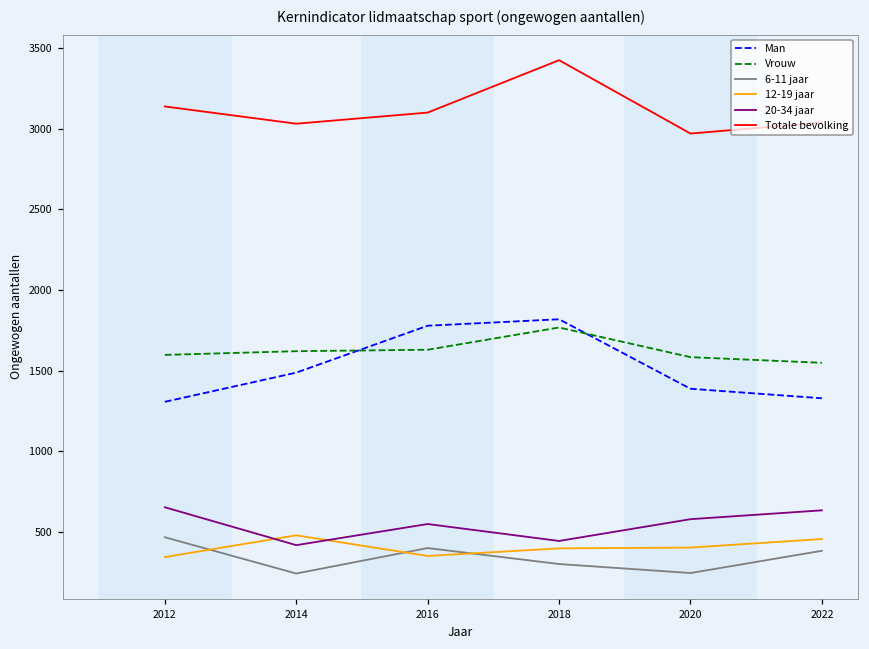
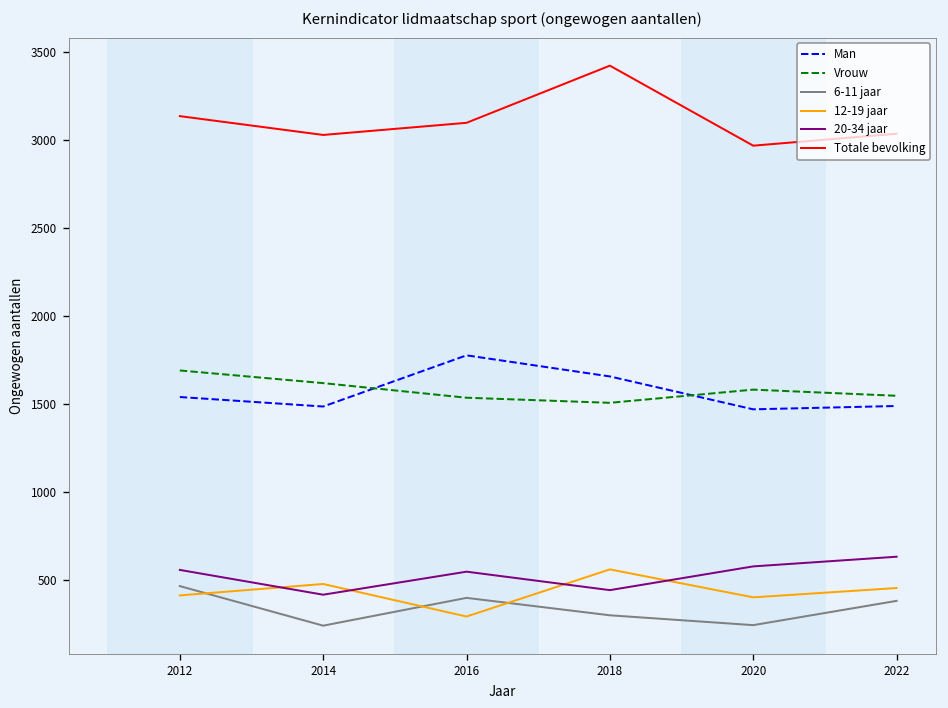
Man, 2012: 1310 -> 1540
Vrouw, 2012: 1600 -> 1690
12-19 jaar, 2012: 340 -> 410
20-34 jaar, 2012: 650 -> 560
Vrouw, 2016: 1630 -> 1540
12-19 jaar, 2016: 350 -> 290
Man, 2018: 1820 -> 1660
Vrouw, 2018: 1770 -> 1510
12-19 jaar, 2018: 400 -> 560
Man, 2020: 1390 -> 1470
Man, 2022: 1330 -> 1490
